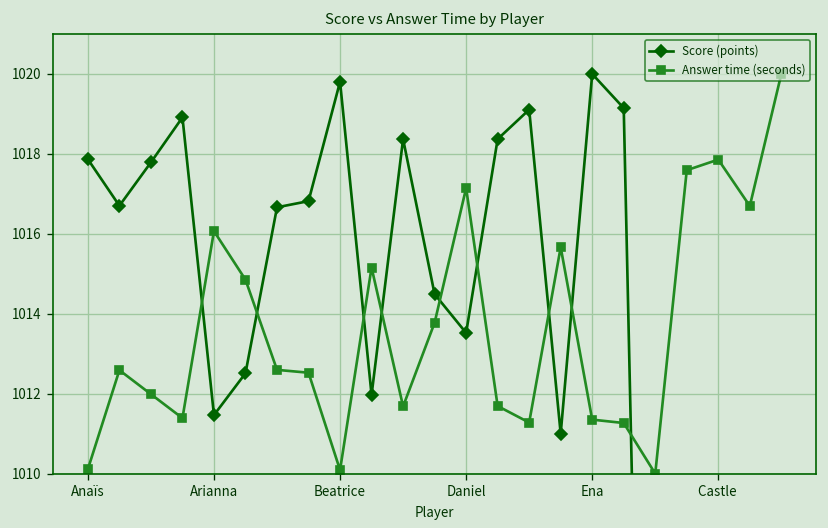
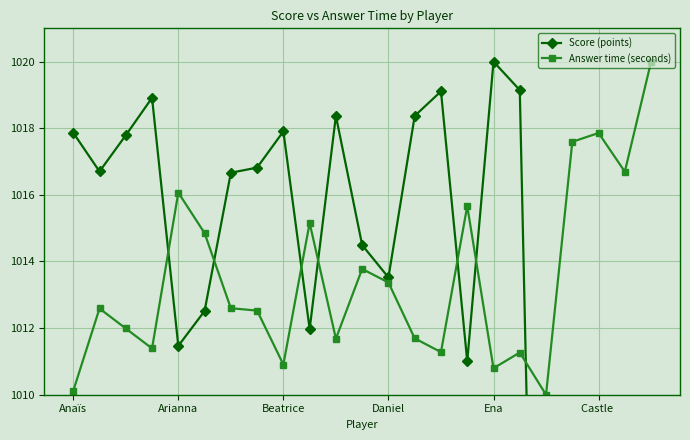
Score (points), Beatrice: 1019.8 -> 1017.9
Answer time (seconds), Beatrice: 1010.1 -> 1010.9
Answer time (seconds), Daniel: 1017.1 -> 1013.4
Answer time (seconds), Ena: 1011.4 -> 1010.8
